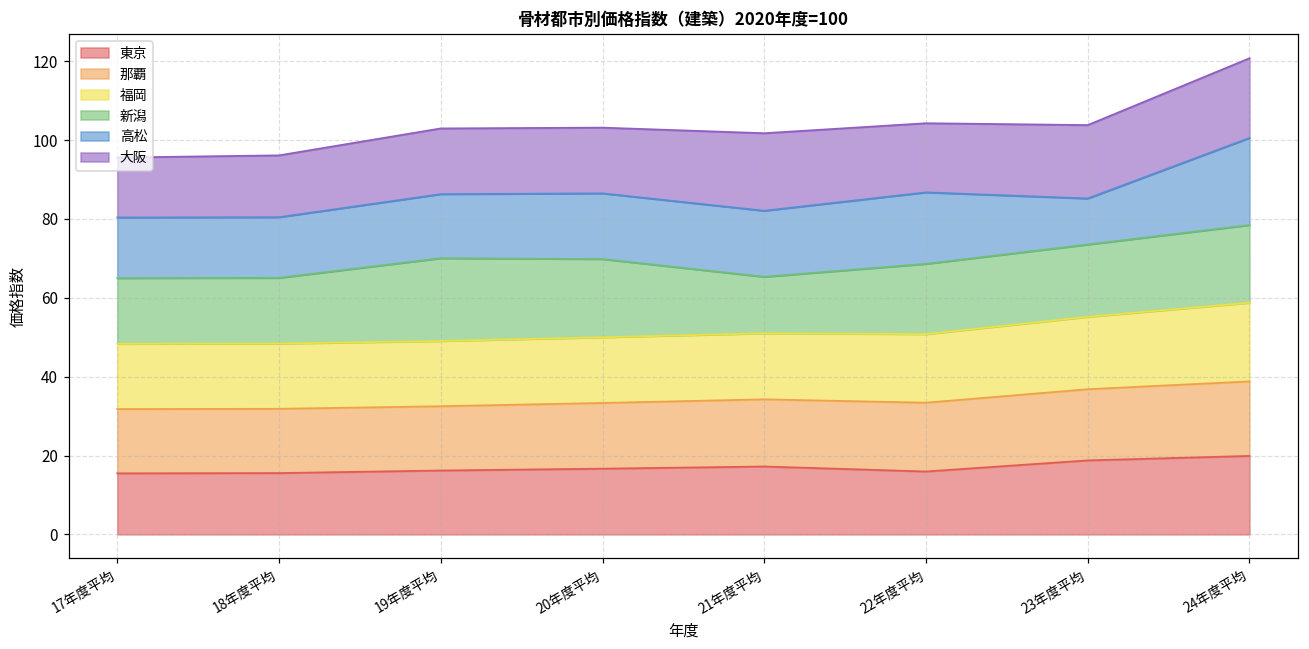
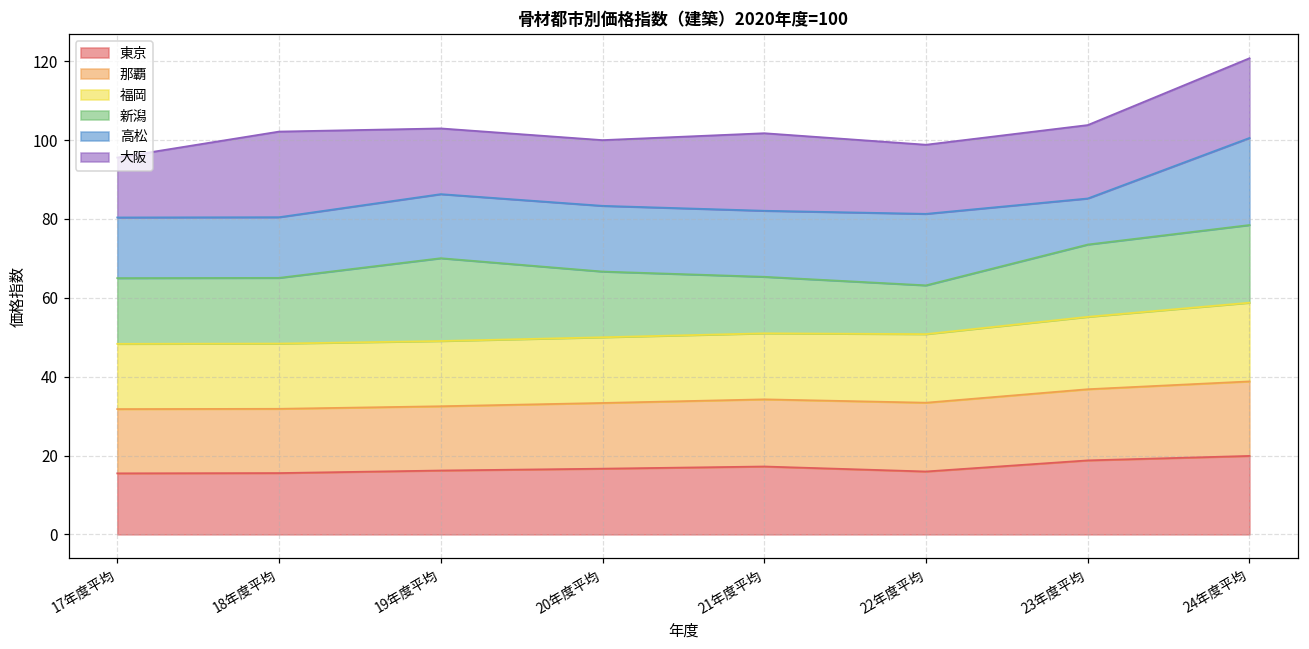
大阪, 18年度平均: 16 -> 22
新潟, 20年度平均: 20 -> 17
新潟, 22年度平均: 18 -> 12
